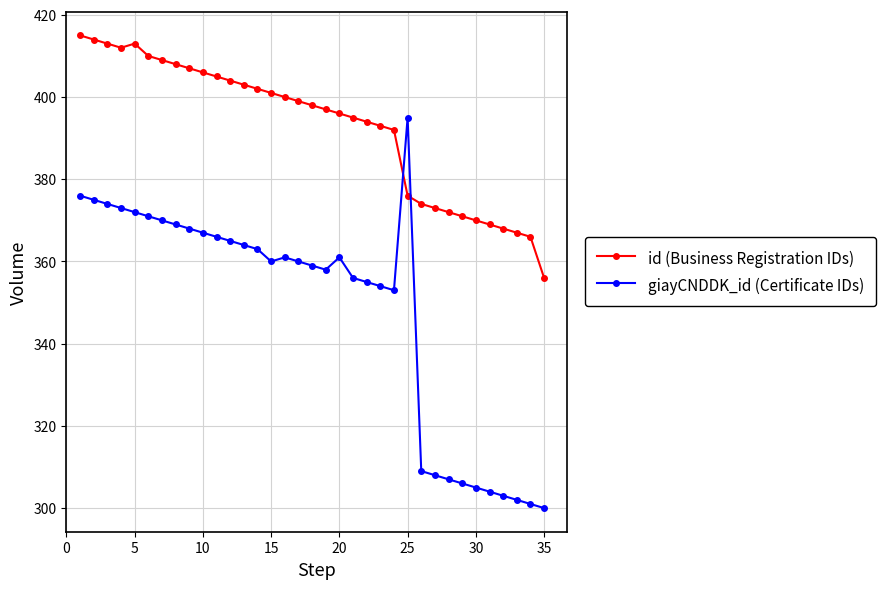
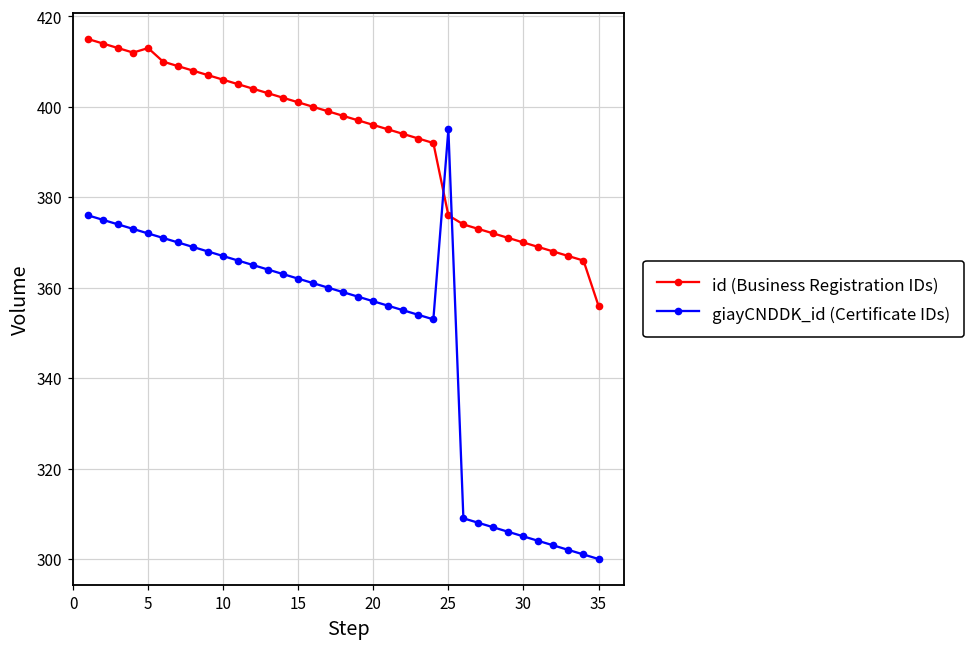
giayCNDDK_id (Certificate IDs), 15: 360 -> 362
giayCNDDK_id (Certificate IDs), 20: 361 -> 357
